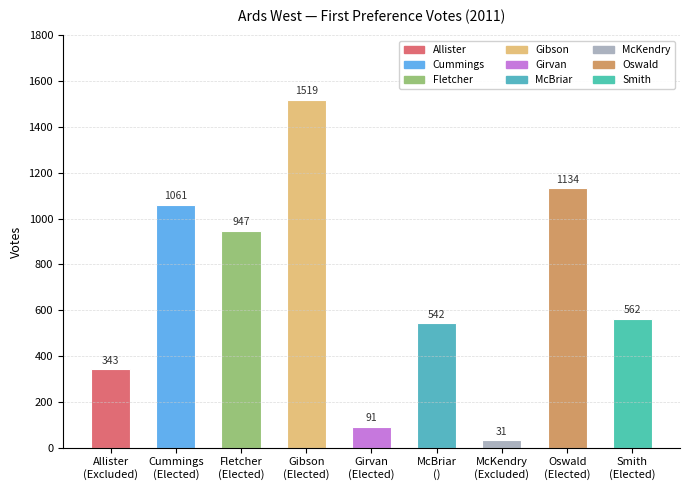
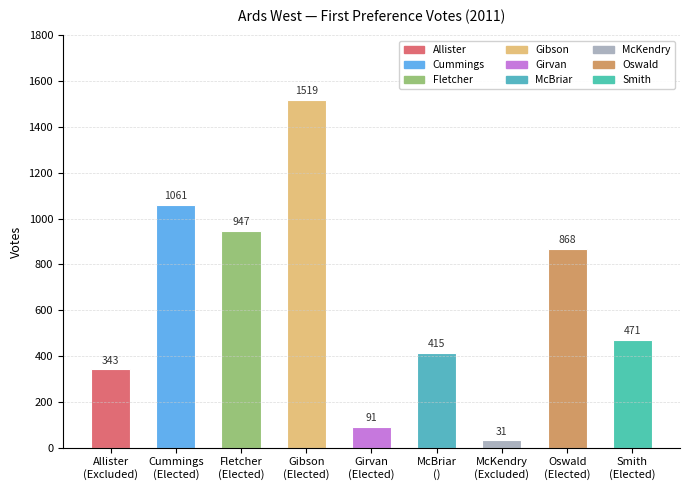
McBriar (): 542 -> 415
Oswald (Elected): 1134 -> 868
Smith (Elected): 562 -> 471
